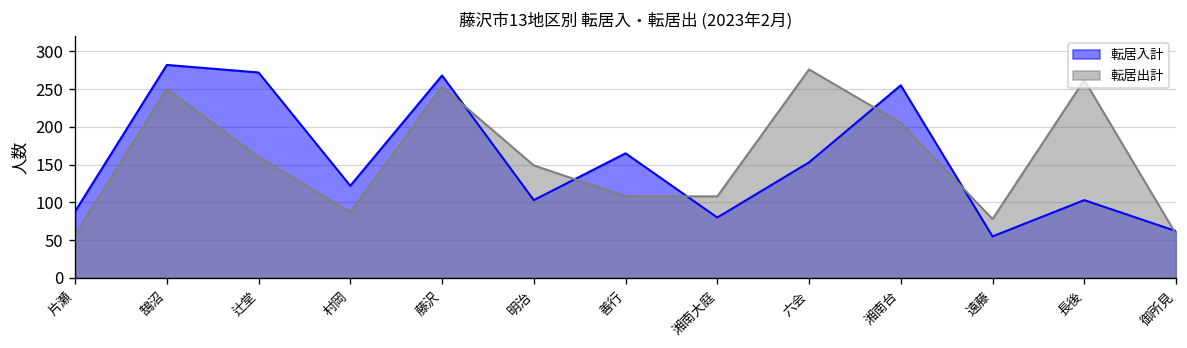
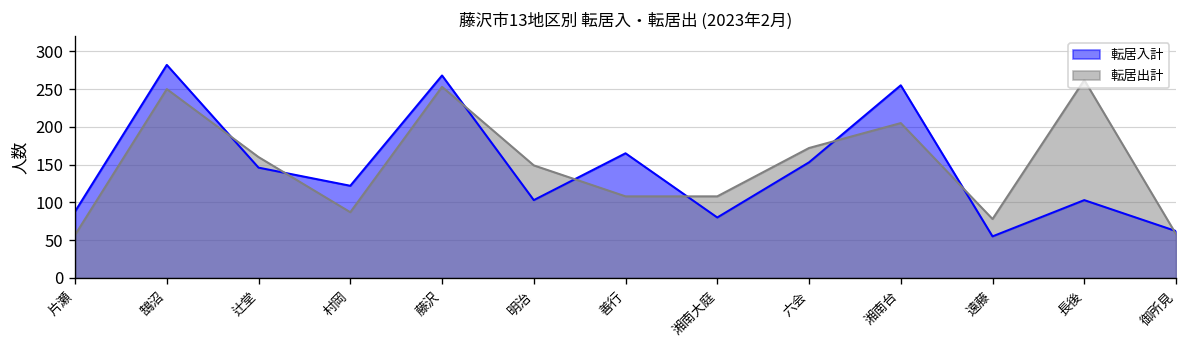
転居入計, 辻堂: 270 -> 150
転居出計, 六会: 280 -> 170
